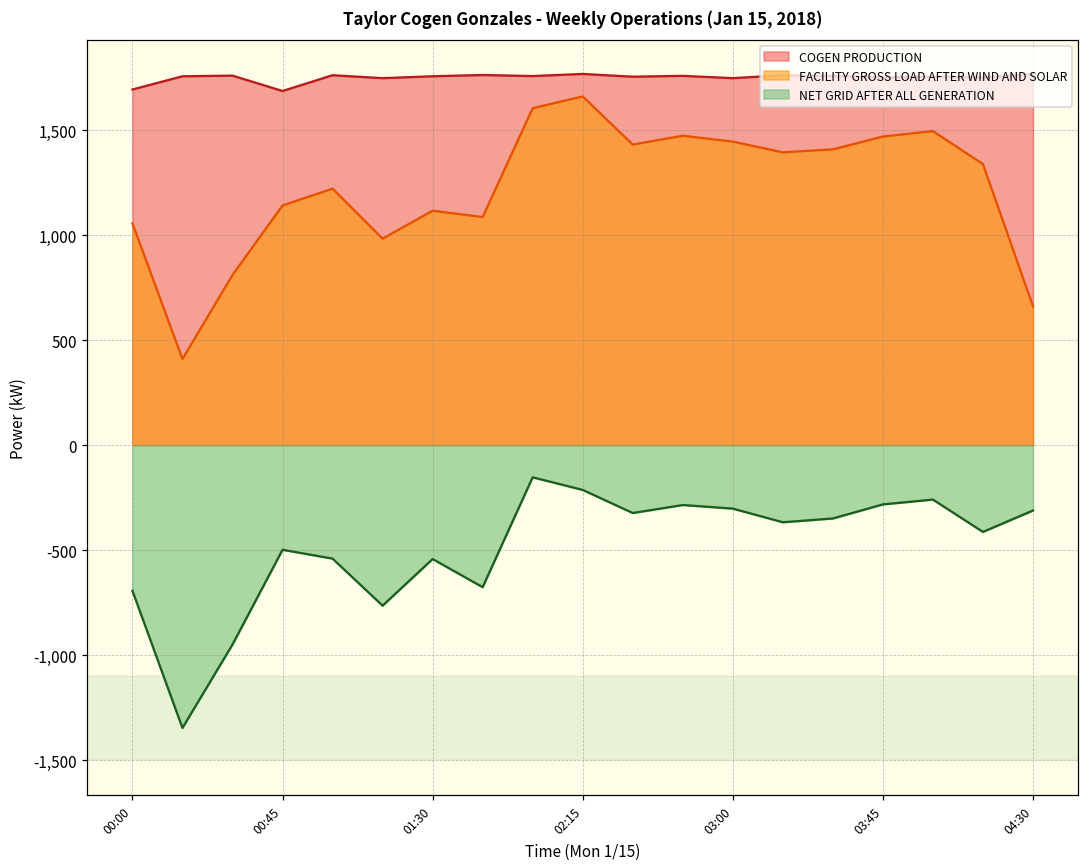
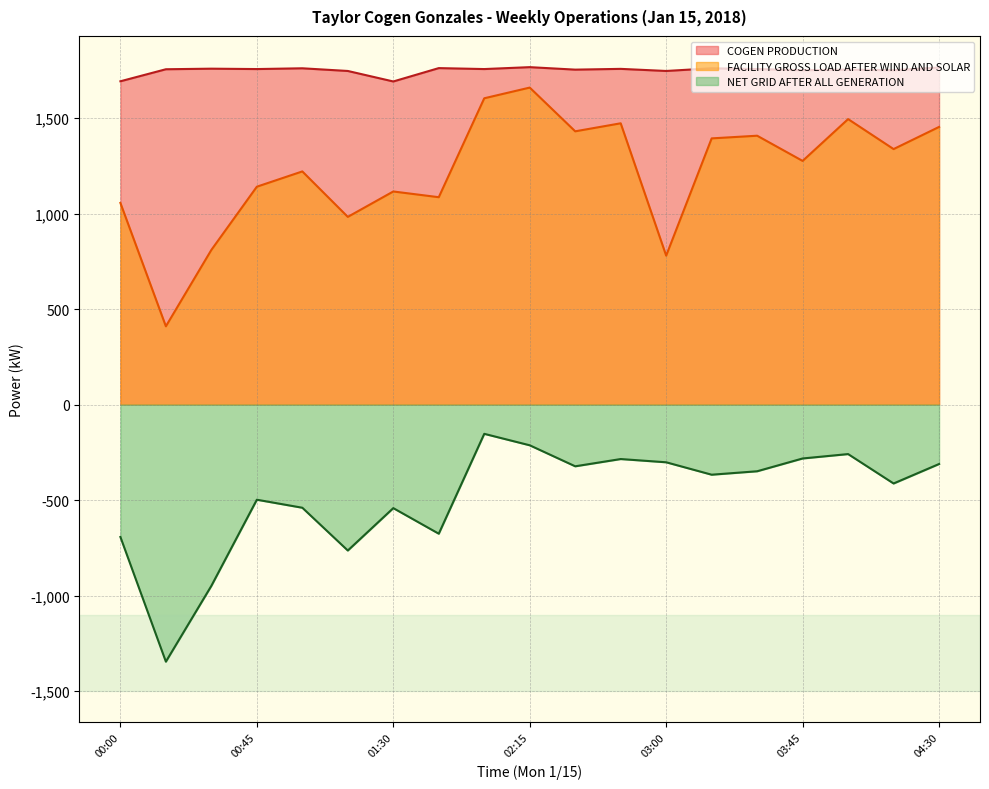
COGEN PRODUCTION, 00:45: 1,690 -> 1,760
COGEN PRODUCTION, 01:30: 1,760 -> 1,690
FACILITY GROSS LOAD AFTER WIND AND SOLAR, 03:00: 1,450 -> 780
FACILITY GROSS LOAD AFTER WIND AND SOLAR, 03:45: 1,470 -> 1,280
FACILITY GROSS LOAD AFTER WIND AND SOLAR, 04:30: 660 -> 1,450
